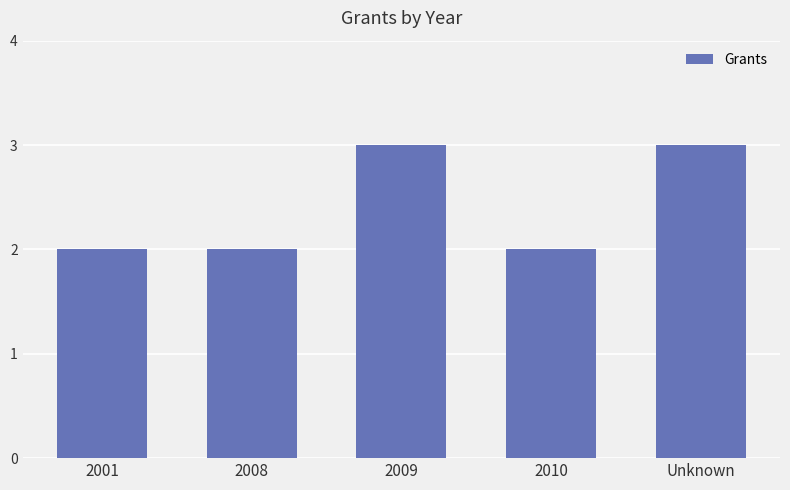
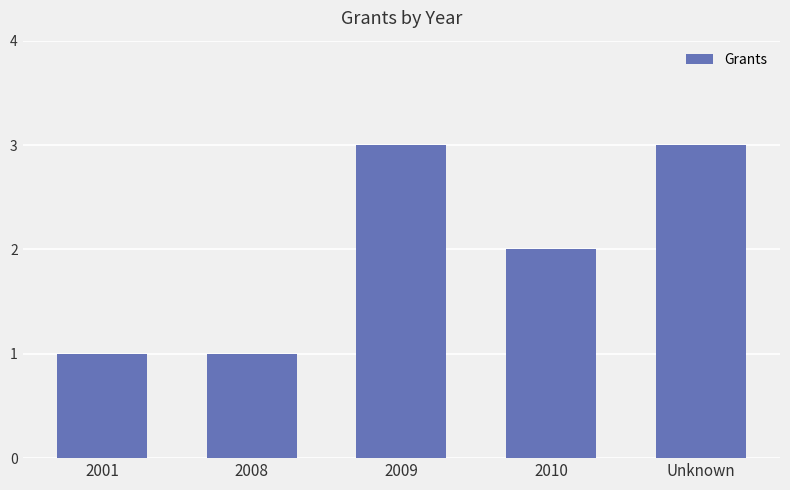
2001: 2 -> 1
2008: 2 -> 1
